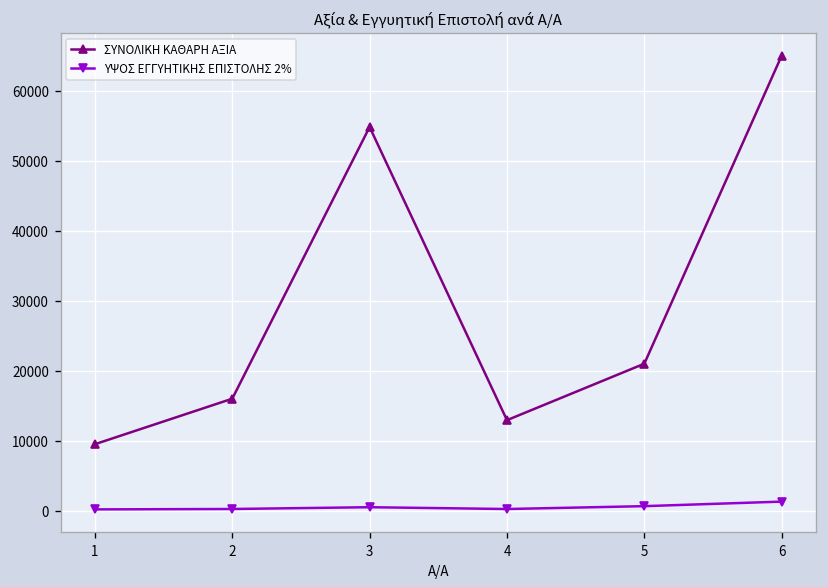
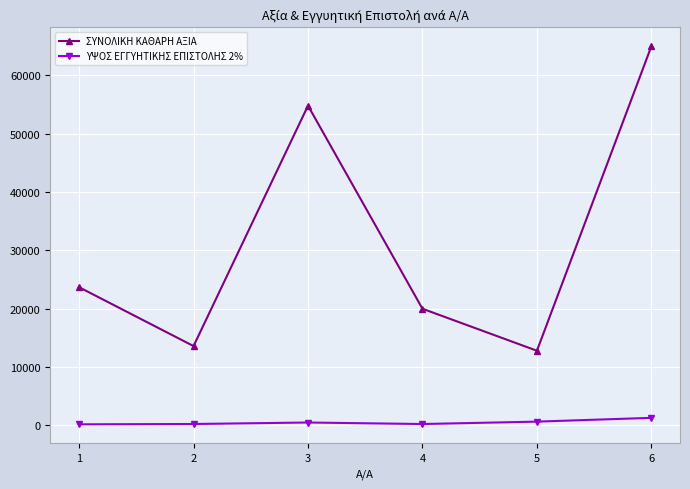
ΣΥΝΟΛΙΚΗ ΚΑΘΑΡΗ ΑΞΙΑ, 1: 10000 -> 24000
ΣΥΝΟΛΙΚΗ ΚΑΘΑΡΗ ΑΞΙΑ, 2: 16000 -> 14000
ΣΥΝΟΛΙΚΗ ΚΑΘΑΡΗ ΑΞΙΑ, 4: 13000 -> 20000
ΣΥΝΟΛΙΚΗ ΚΑΘΑΡΗ ΑΞΙΑ, 5: 21000 -> 13000
